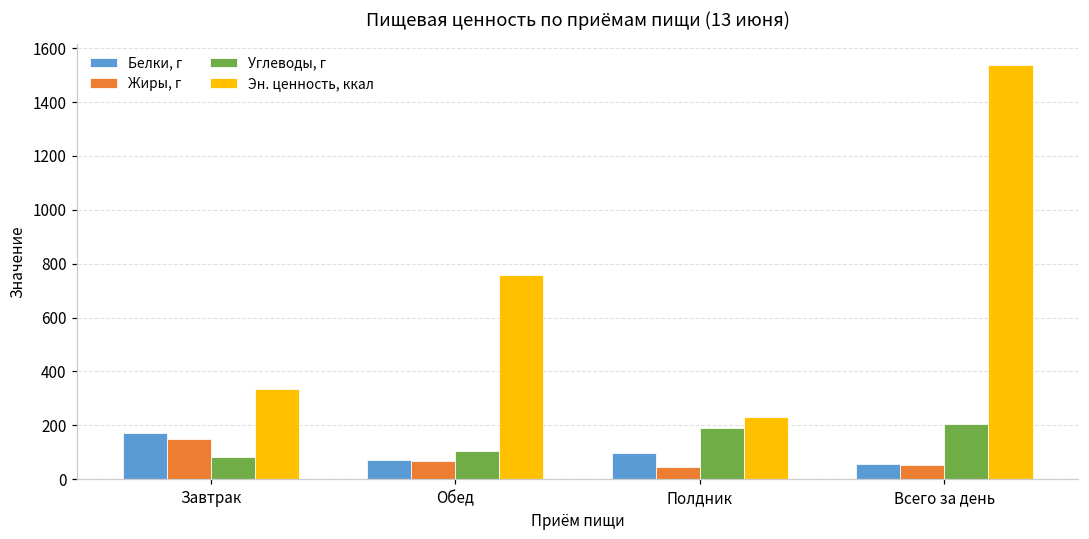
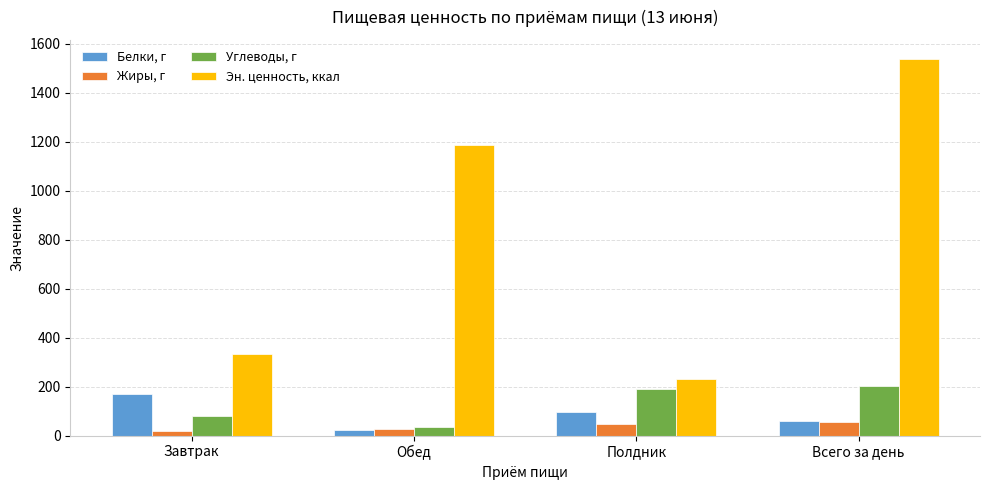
Жиры, г, Завтрак: 150 -> 20
Белки, г, Обед: 70 -> 20
Жиры, г, Обед: 70 -> 30
Углеводы, г, Обед: 100 -> 30
Эн. ценность, ккал, Обед: 760 -> 1190
